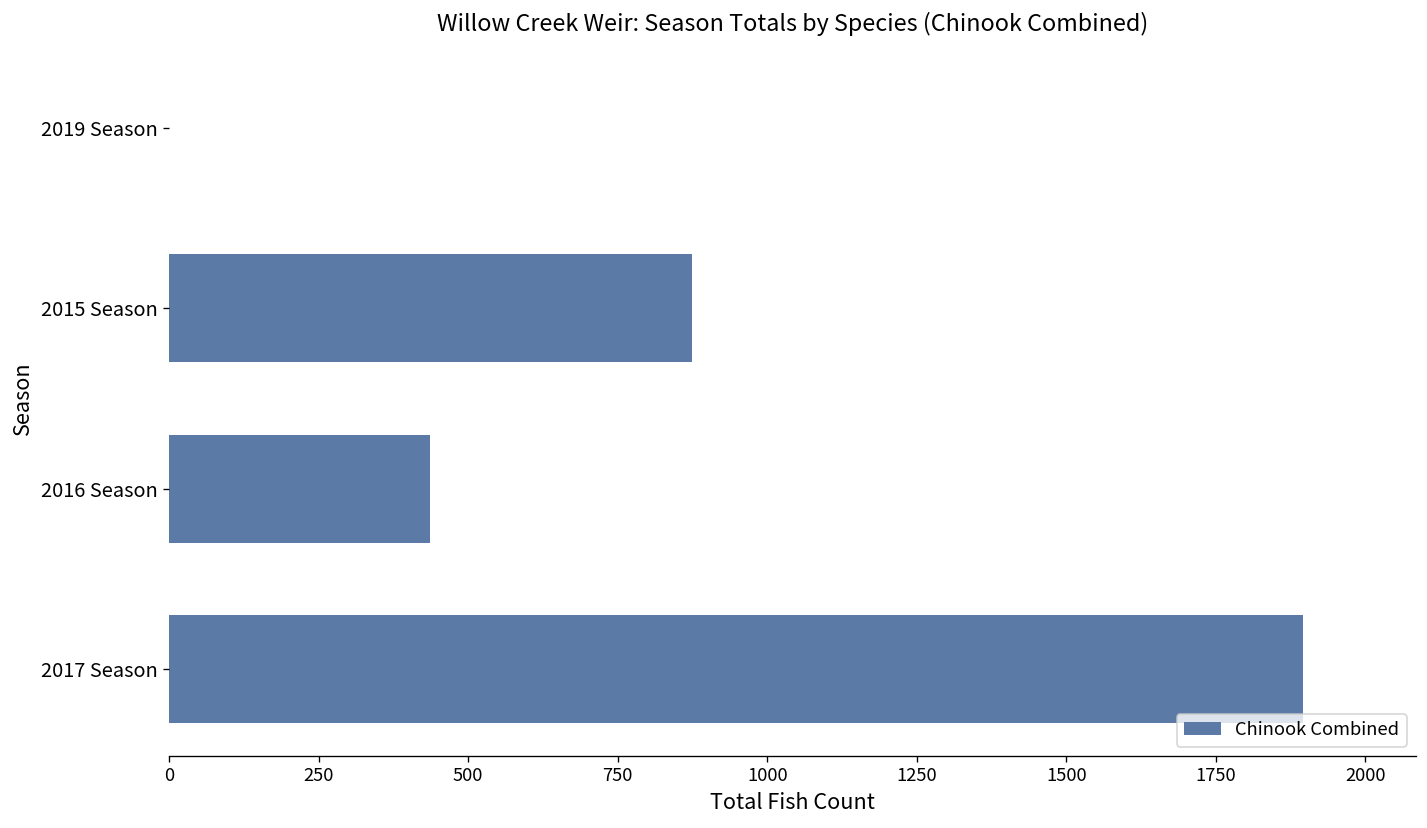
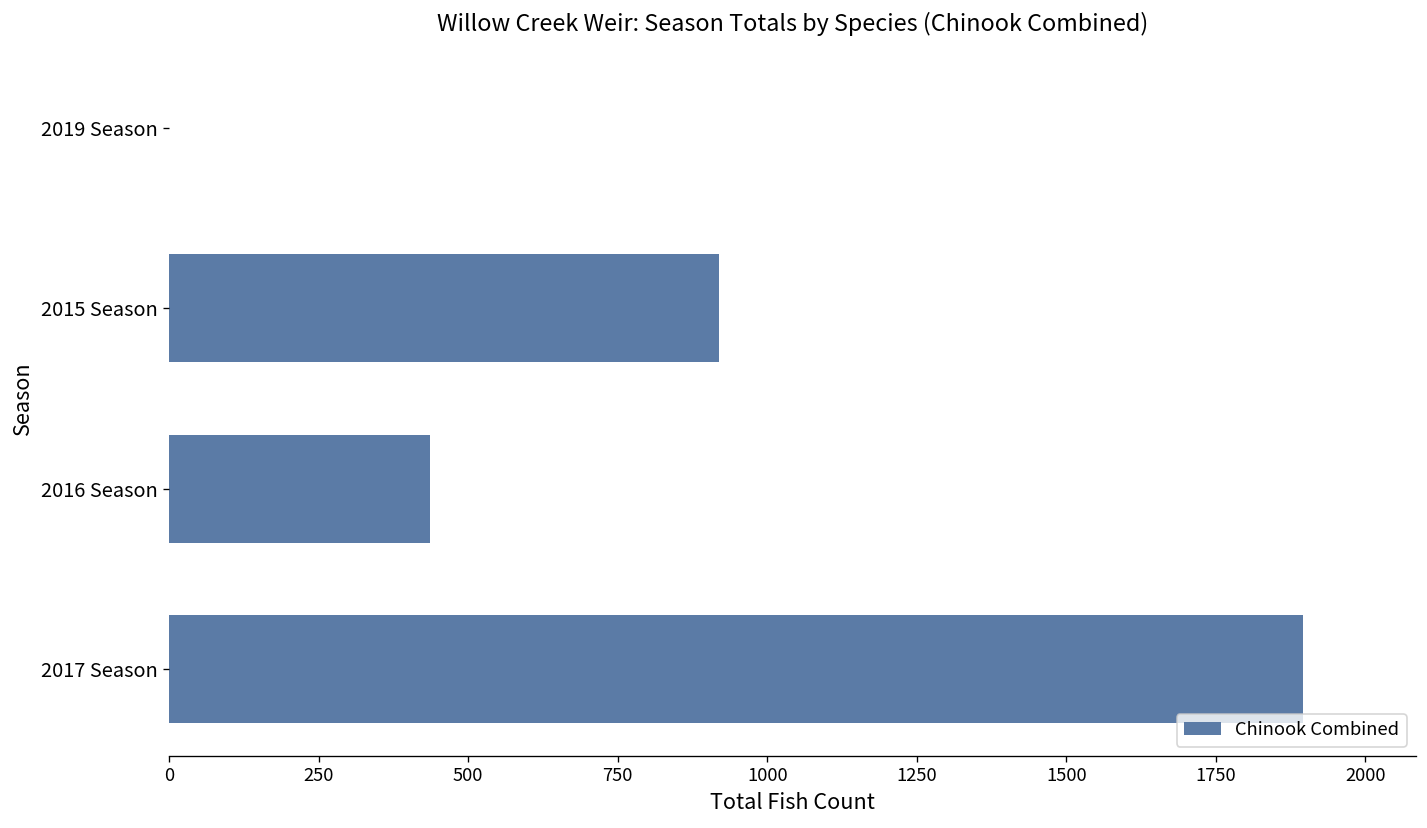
2015 Season: 880 -> 920
